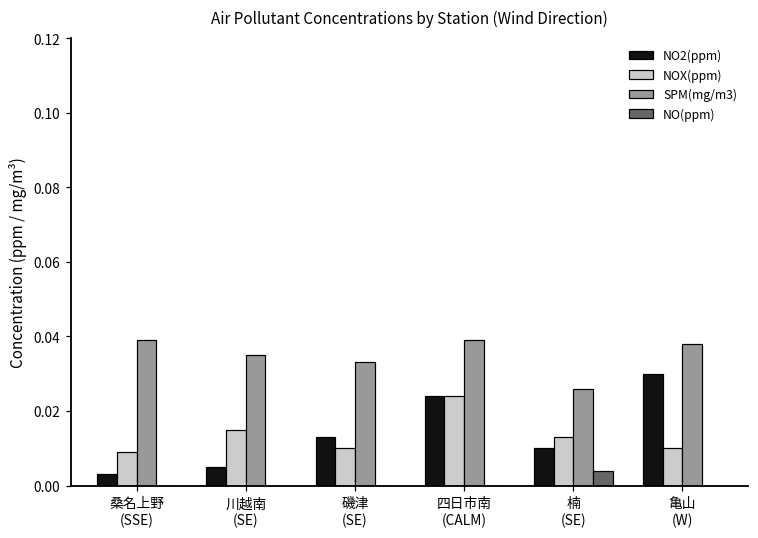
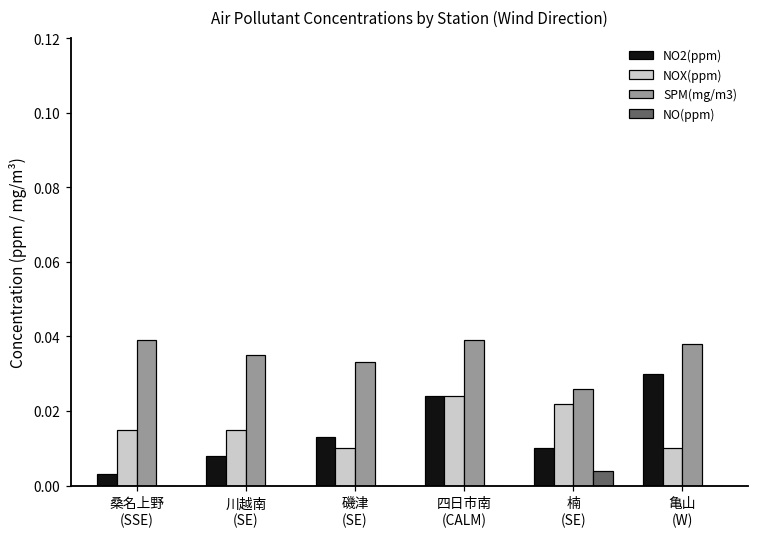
NOX(ppm), 桑名上野 (SSE): 0.009 -> 0.015
NO2(ppm), 川越南 (SE): 0.005 -> 0.008
NOX(ppm), 楠 (SE): 0.013 -> 0.022
